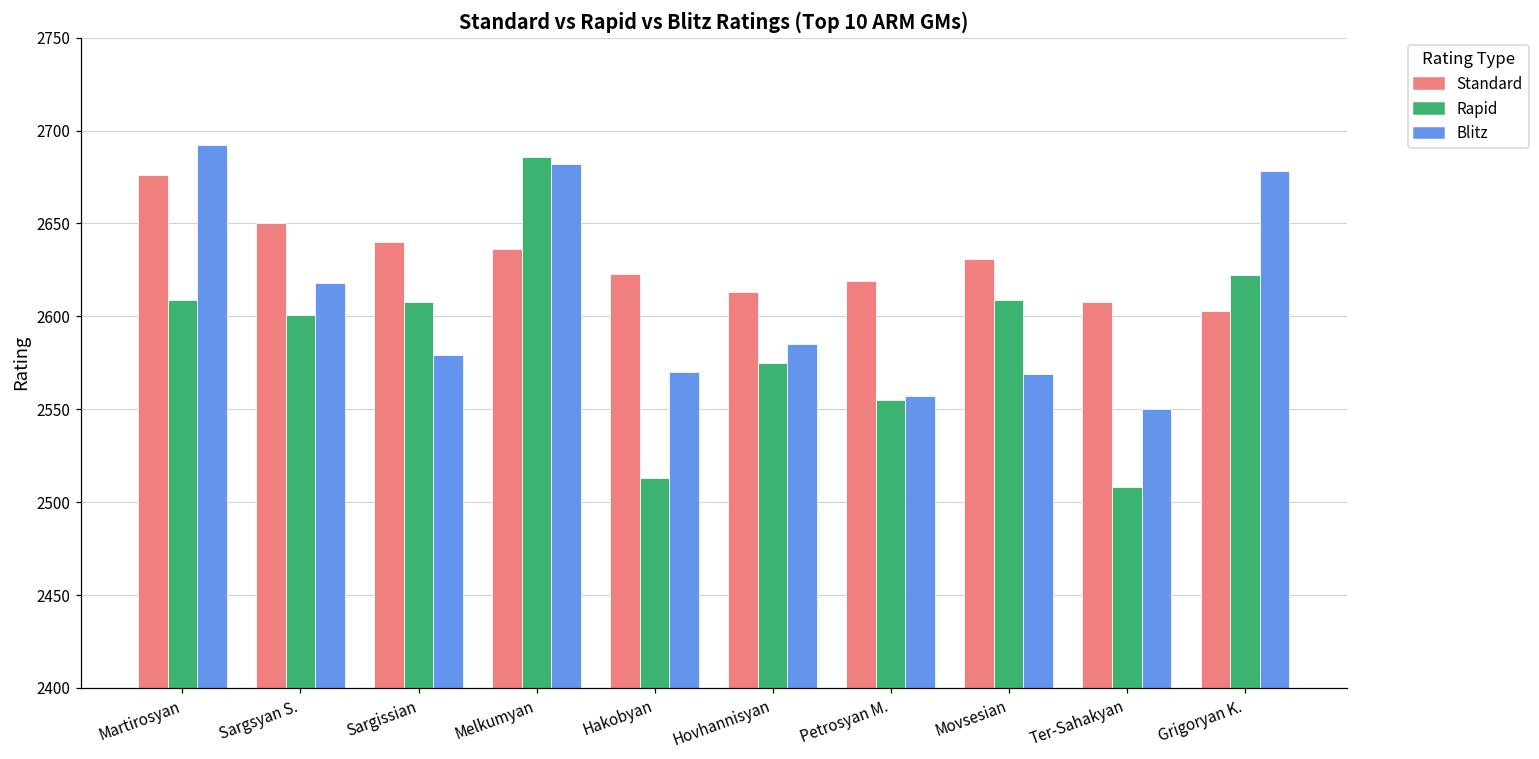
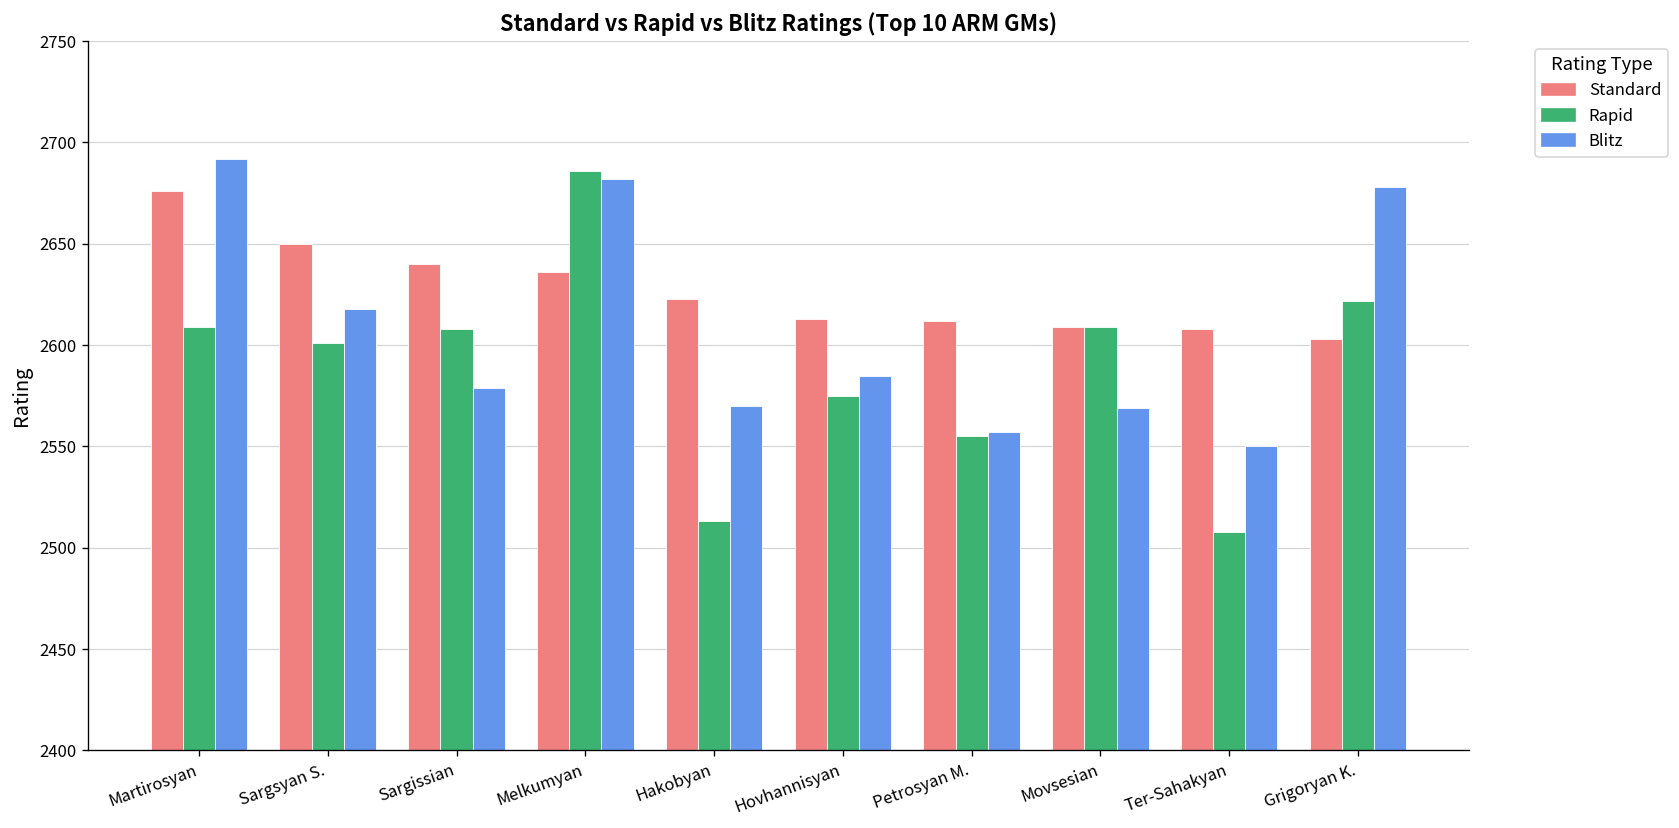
Standard, Petrosyan M.: 2619 -> 2612
Standard, Movsesian: 2631 -> 2609
